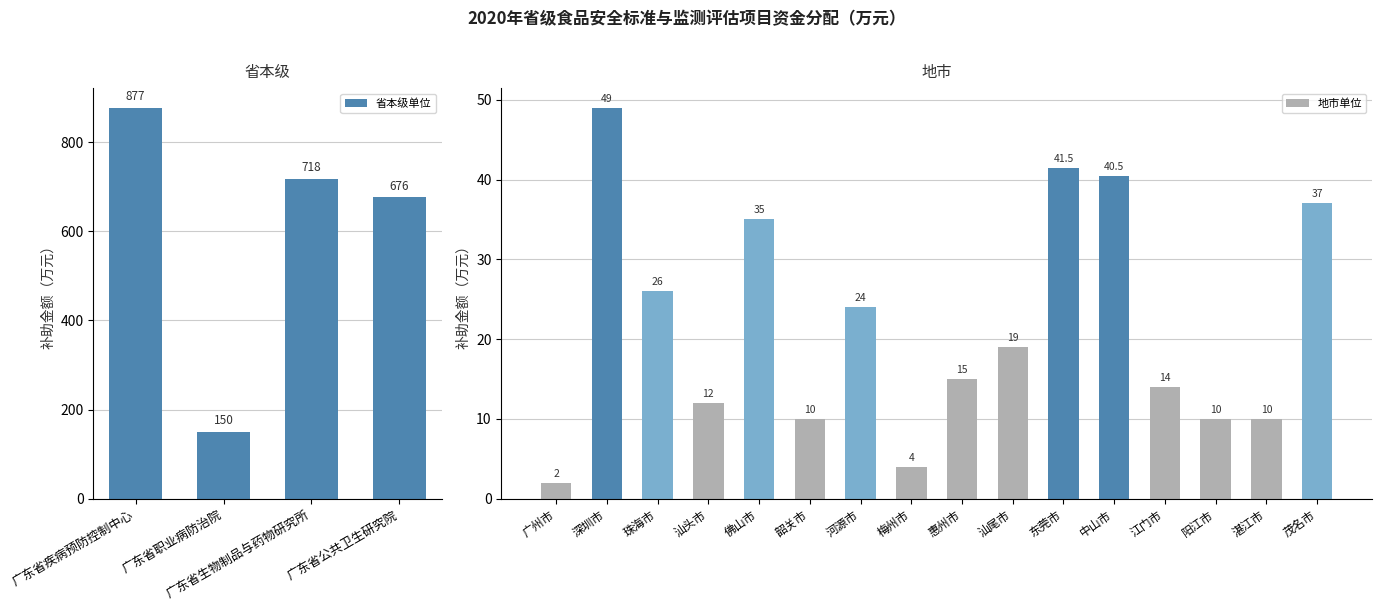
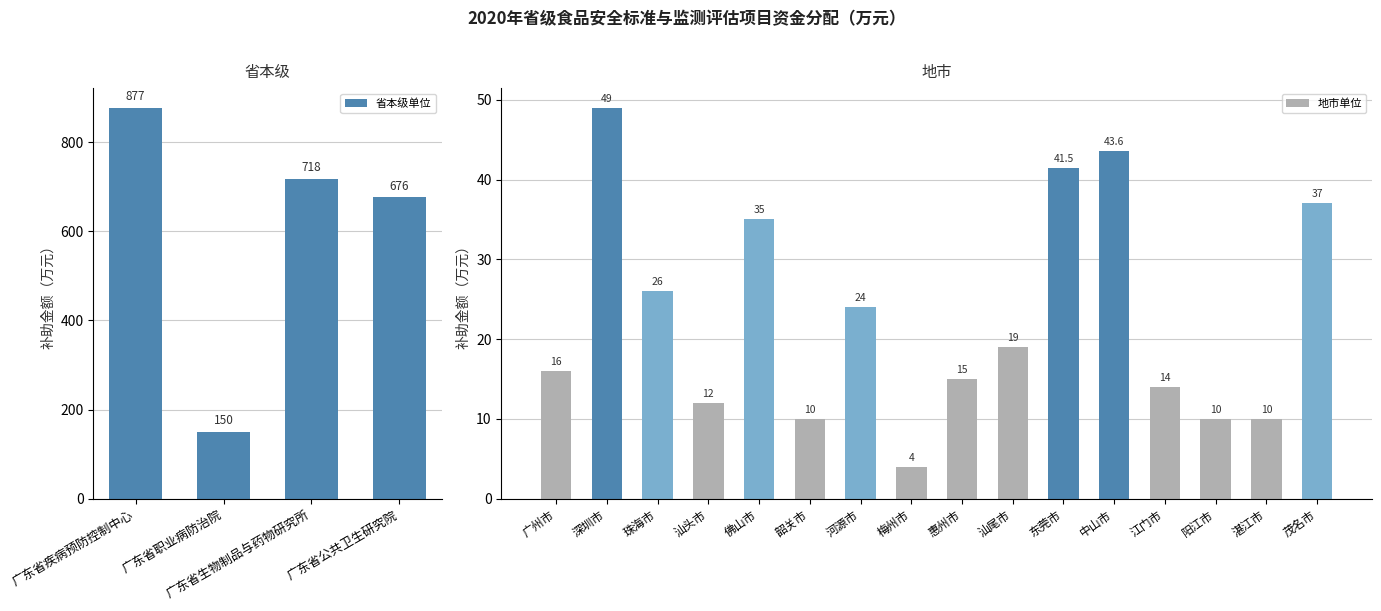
地市, 广州市: 2 -> 16
地市, 中山市: 40.5 -> 43.6
